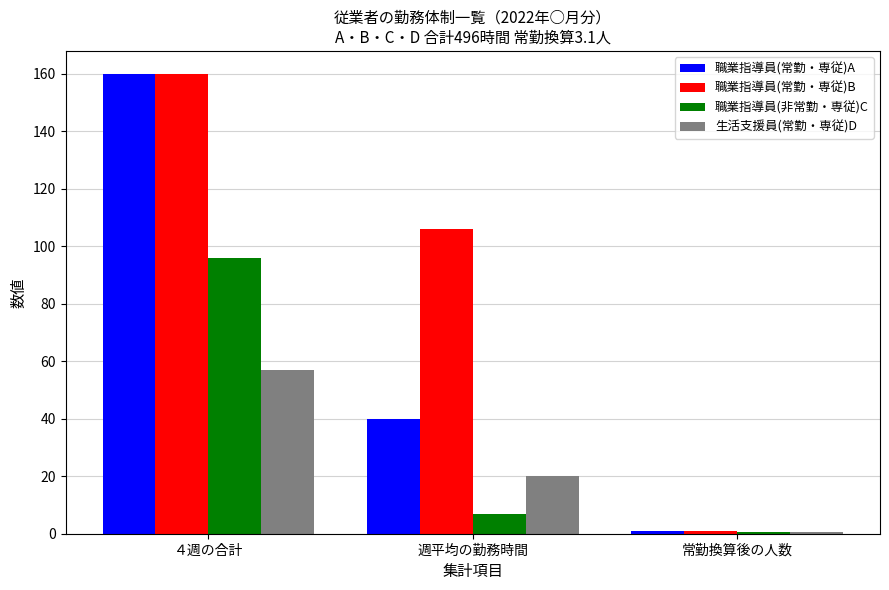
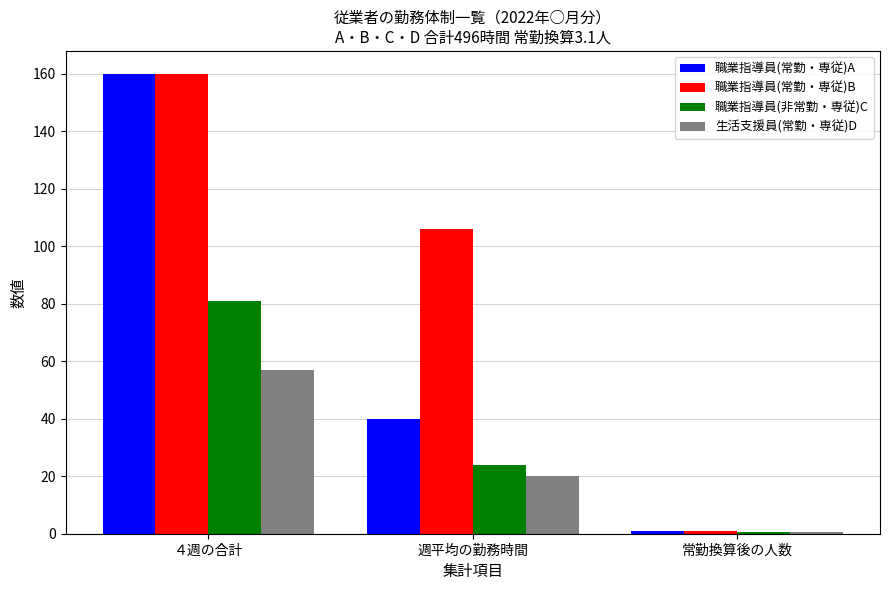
職業指導員(非常勤・専従)C, ４週の合計: 96 -> 81
職業指導員(非常勤・専従)C, 週平均の勤務時間: 7 -> 24
